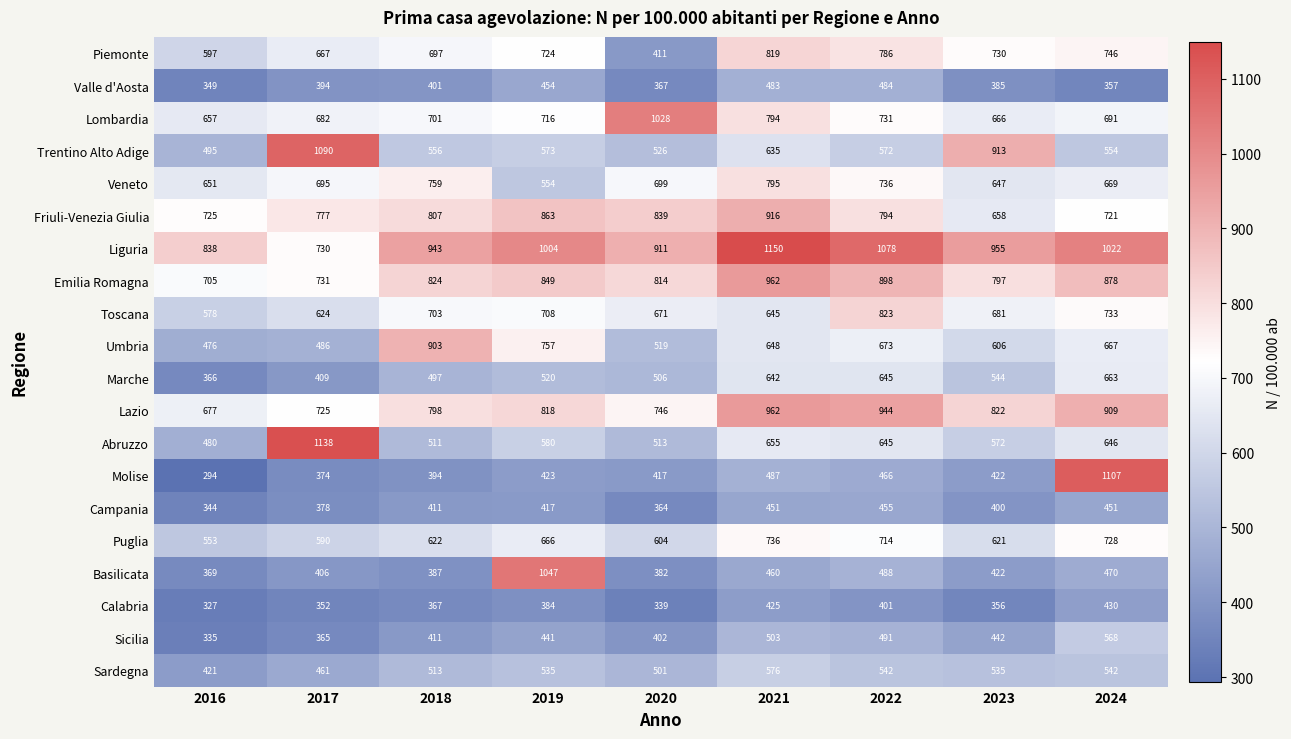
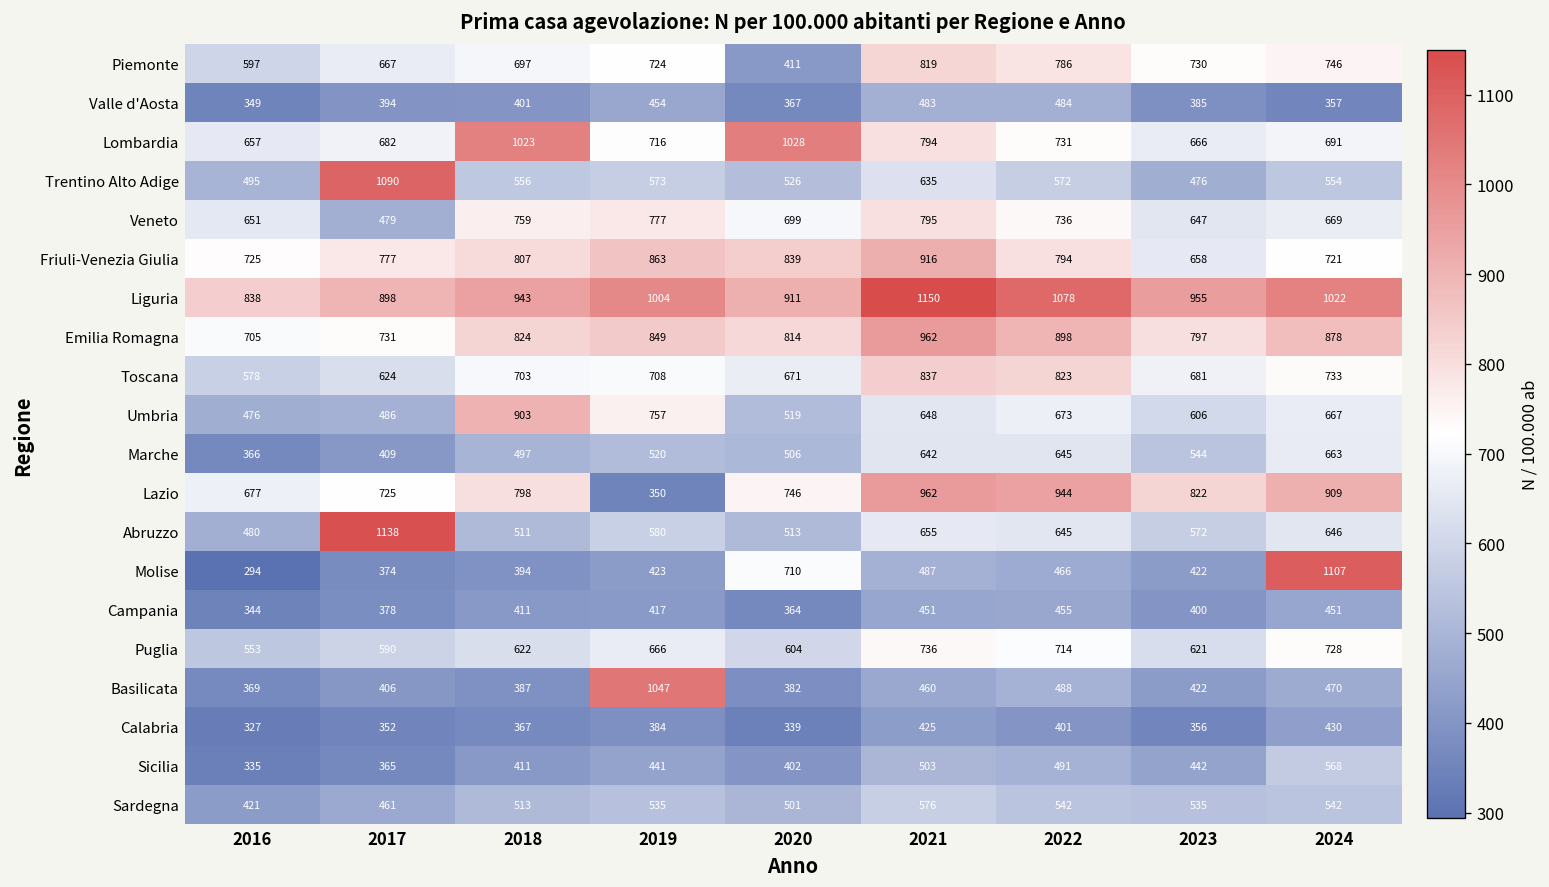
Lombardia, 2018: 701 -> 1023
Trentino Alto Adige, 2023: 913 -> 476
Veneto, 2017: 695 -> 479
Veneto, 2019: 554 -> 777
Liguria, 2017: 730 -> 898
Toscana, 2021: 645 -> 837
Lazio, 2019: 818 -> 350
Molise, 2020: 417 -> 710
